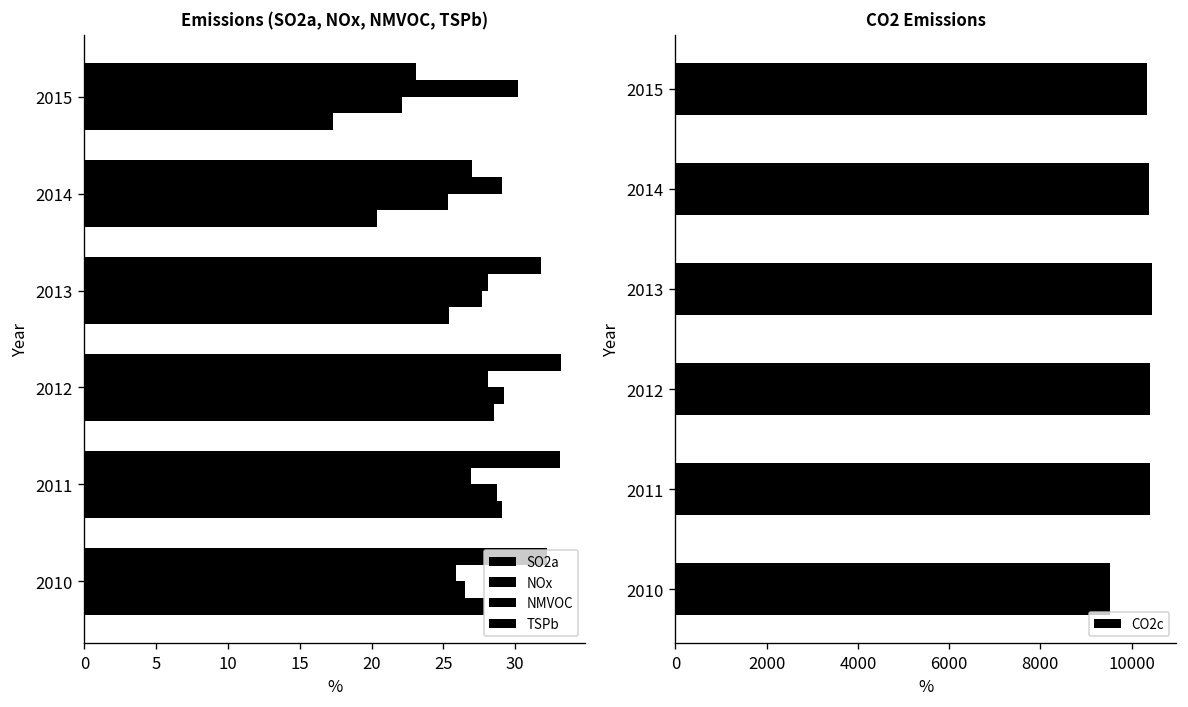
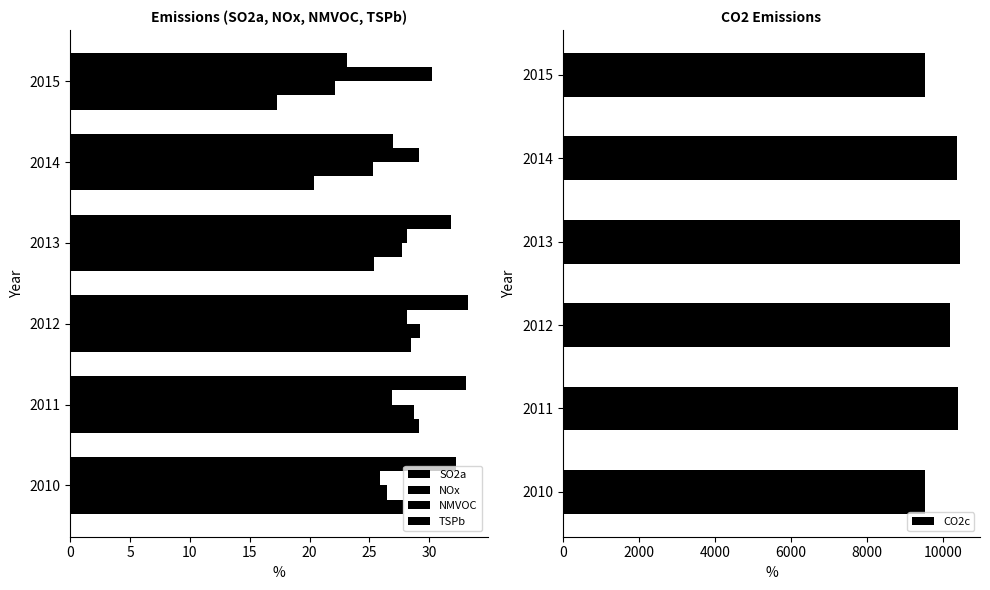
CO2 Emissions, 2015: 10300 -> 9500
CO2 Emissions, 2012: 10400 -> 10200
